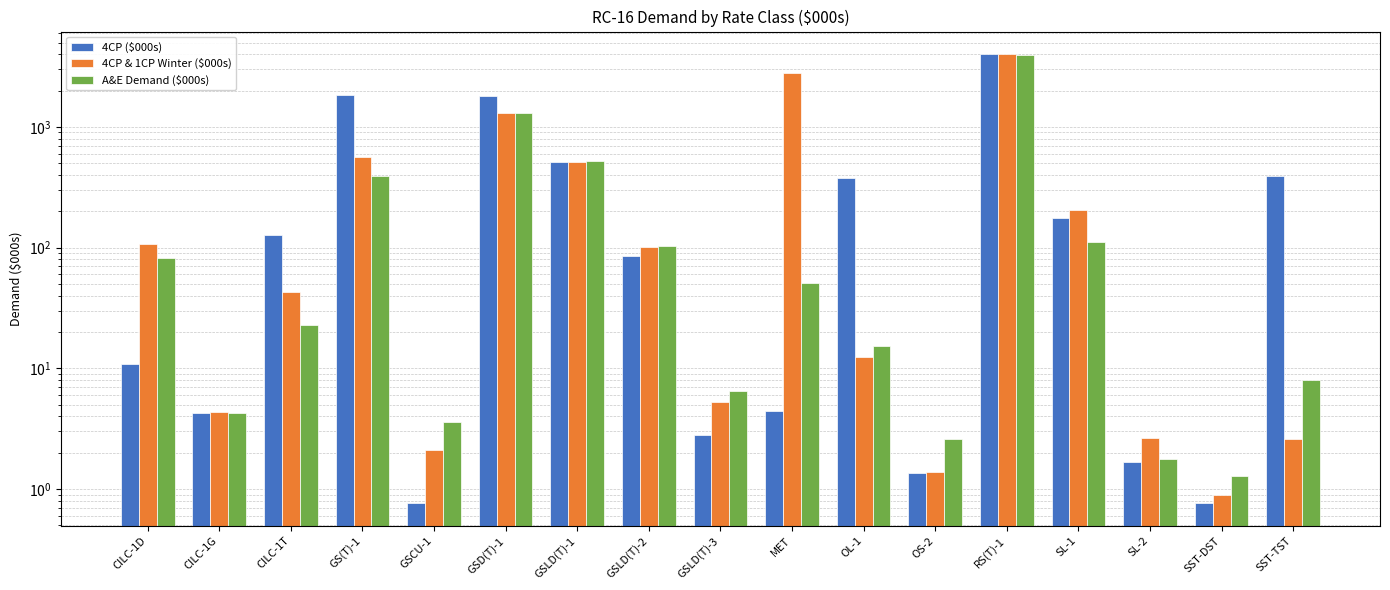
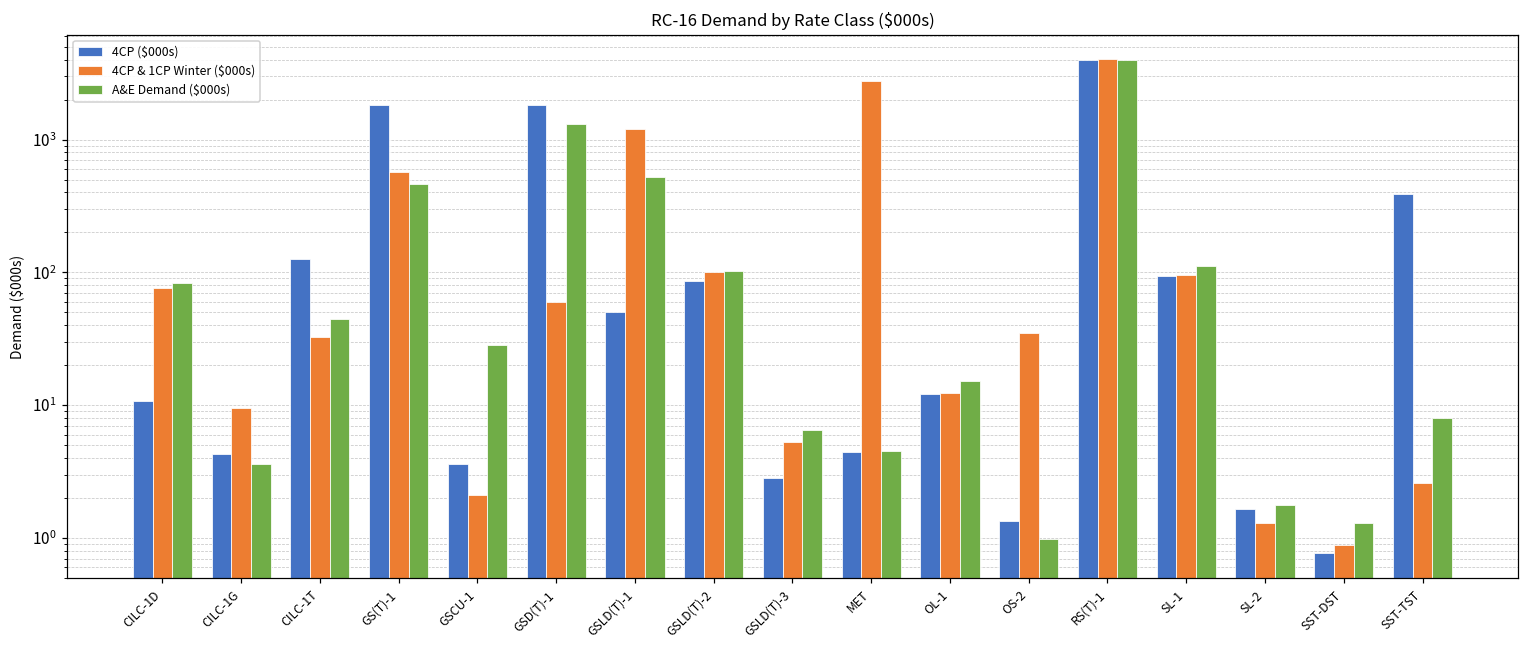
4CP & 1CP Winter ($000s), CILC-1D: 110 -> 80
4CP & 1CP Winter ($000s), CILC-1G: 4.3 -> 10
A&E Demand ($000s), CILC-1G: 4.3 -> 3.6
4CP & 1CP Winter ($000s), CILC-1T: 42 -> 32
A&E Demand ($000s), CILC-1T: 23 -> 44
A&E Demand ($000s), GS(T)-1: 400 -> 460
4CP ($000s), GSCU-1: 0.8 -> 3.6
A&E Demand ($000s), GSCU-1: 3.6 -> 28
4CP & 1CP Winter ($000s), GSD(T)-1: 1300 -> 60
4CP ($000s), GSLD(T)-1: 520 -> 50
4CP & 1CP Winter ($000s), GSLD(T)-1: 510 -> 1200
A&E Demand ($000s), MET: 51 -> 4.6
4CP ($000s), OL-1: 370 -> 12
4CP & 1CP Winter ($000s), OS-2: 1.4 -> 35
A&E Demand ($000s), OS-2: 2.6 -> 1.0
4CP ($000s), SL-1: 180 -> 90
4CP & 1CP Winter ($000s), SL-1: 200 -> 90
4CP & 1CP Winter ($000s), SL-2: 2.6 -> 1.3
